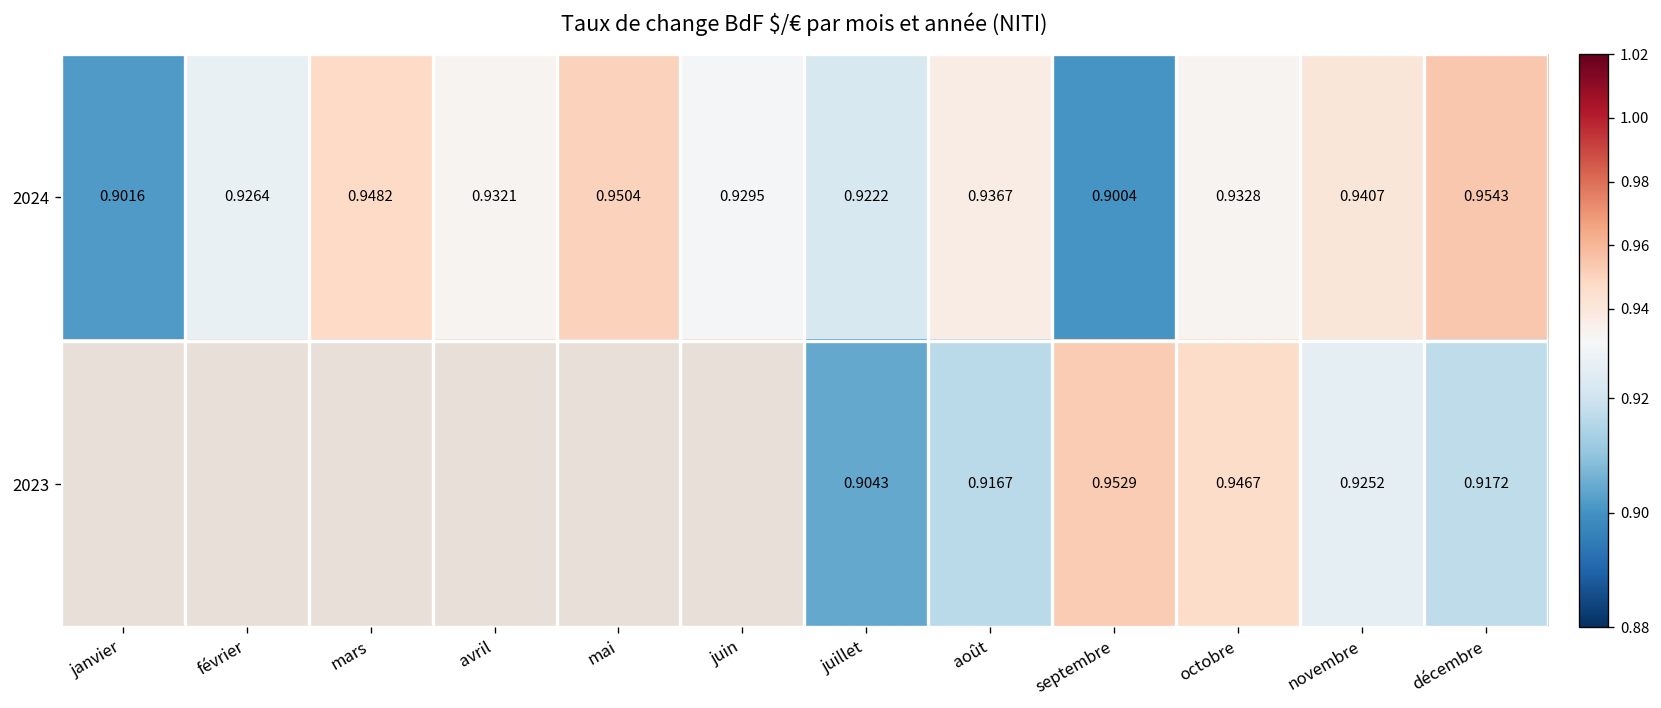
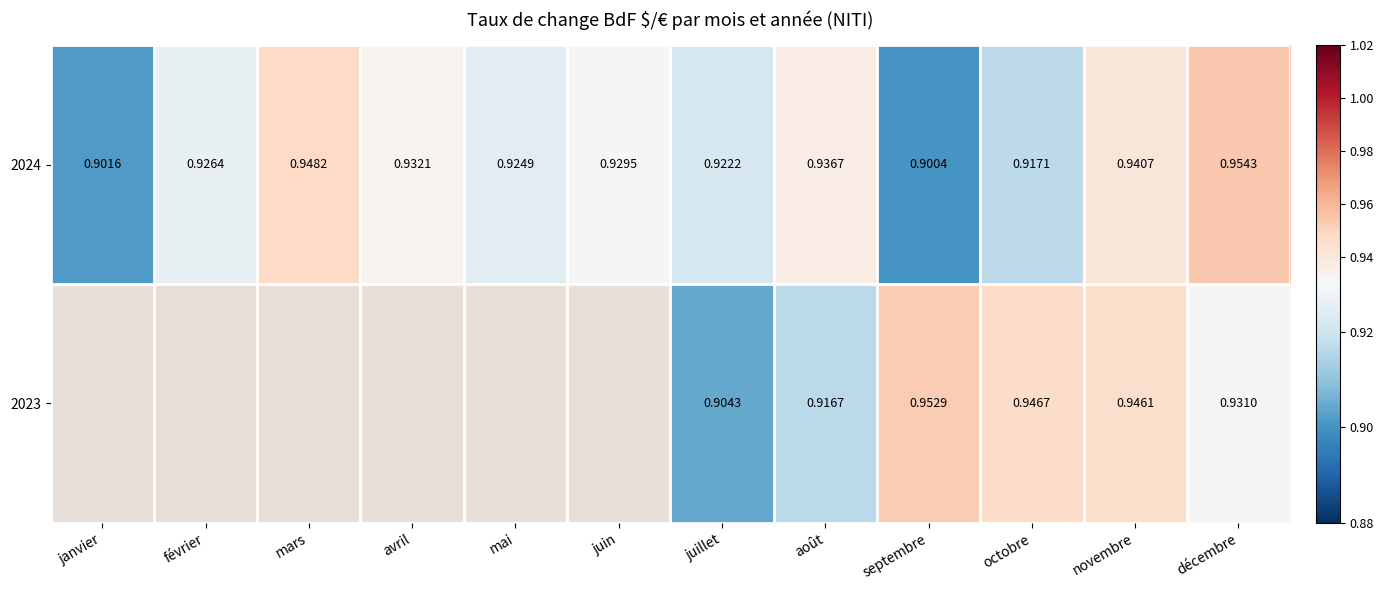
2024, mai: 0.9504 -> 0.9249
2024, octobre: 0.9328 -> 0.9171
2023, novembre: 0.9252 -> 0.9461
2023, décembre: 0.9172 -> 0.9310
